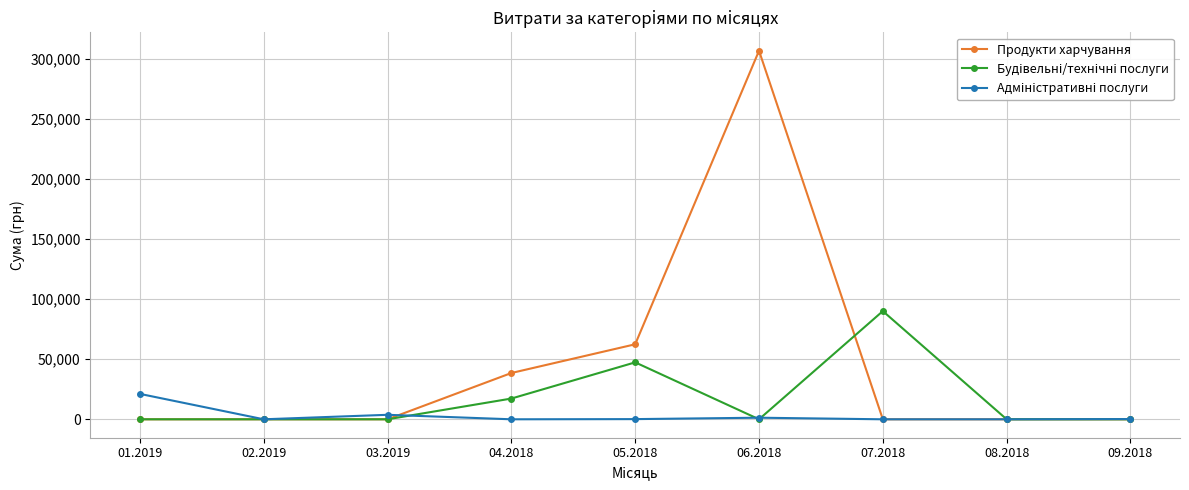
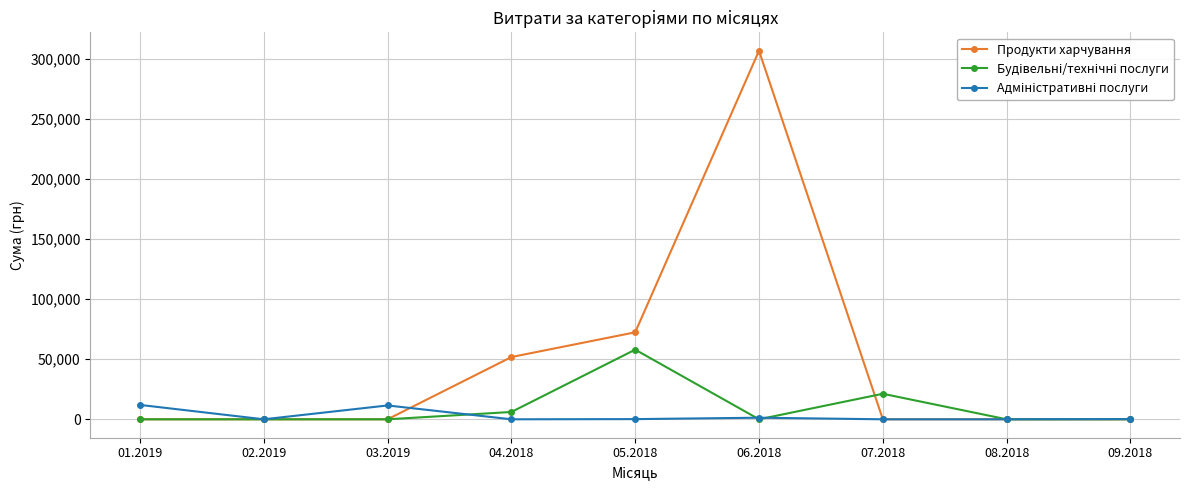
Адміністративні послуги, 01.2019: 21,000 -> 12,000
Адміністративні послуги, 03.2019: 4,000 -> 12,000
Продукти харчування, 04.2018: 39,000 -> 52,000
Будівельні/технічні послуги, 04.2018: 17,000 -> 6,000
Продукти харчування, 05.2018: 62,000 -> 72,000
Будівельні/технічні послуги, 05.2018: 47,000 -> 58,000
Будівельні/технічні послуги, 07.2018: 90,000 -> 21,000
